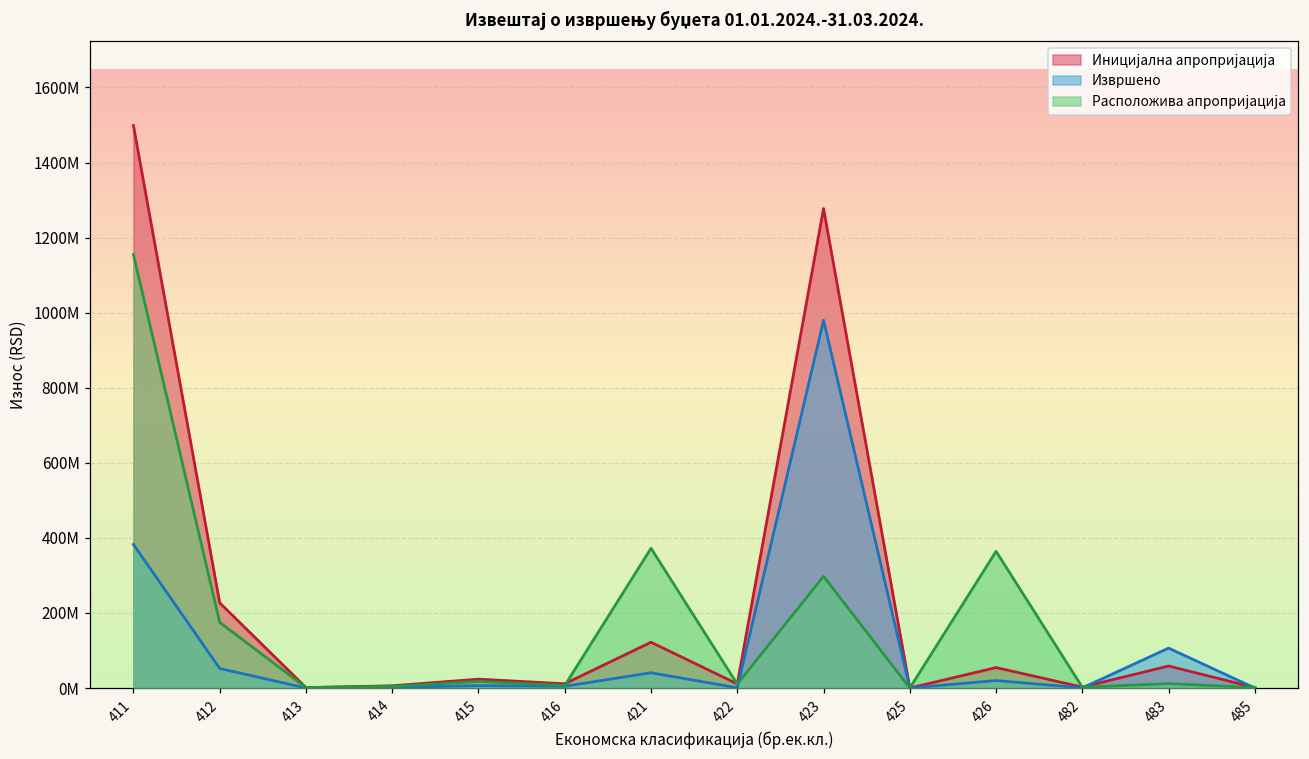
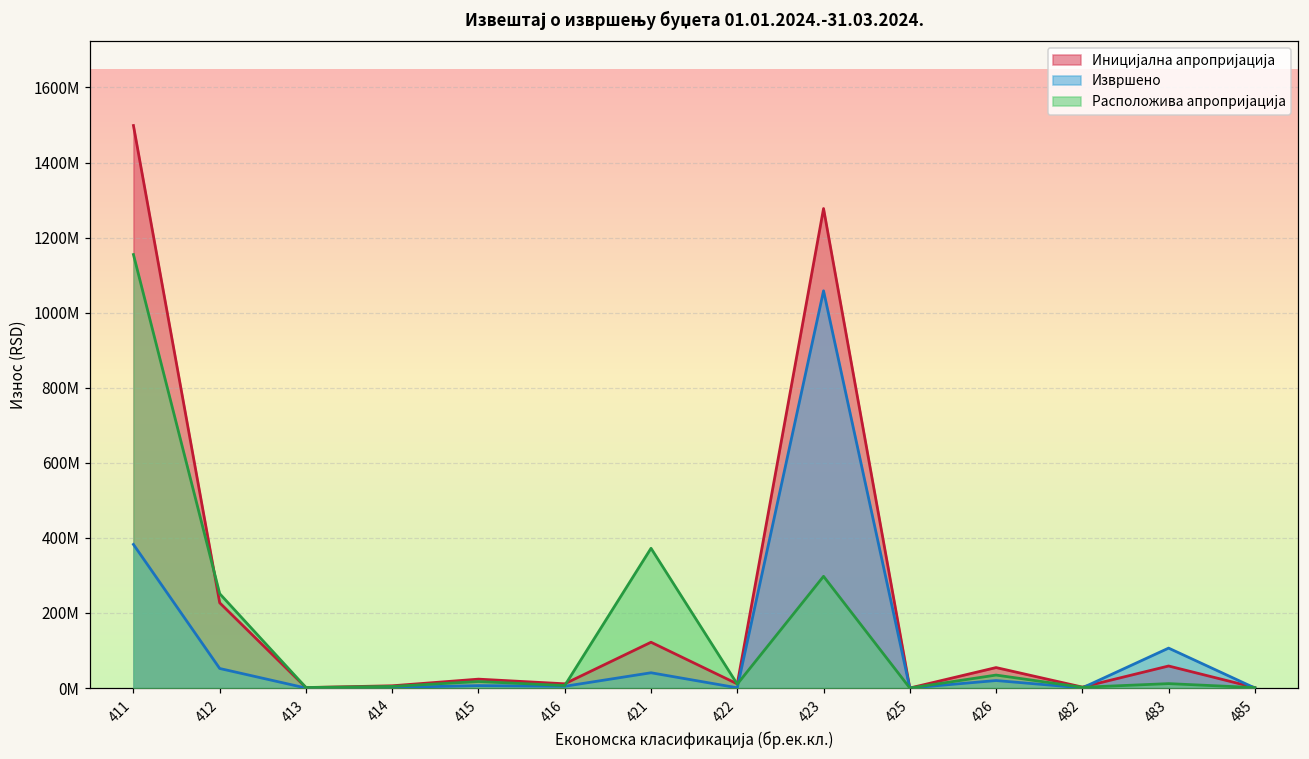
Расположива апропријација, 412: 170000000 -> 250000000
Извршено, 423: 980000000 -> 1060000000
Расположива апропријација, 426: 360000000 -> 30000000
